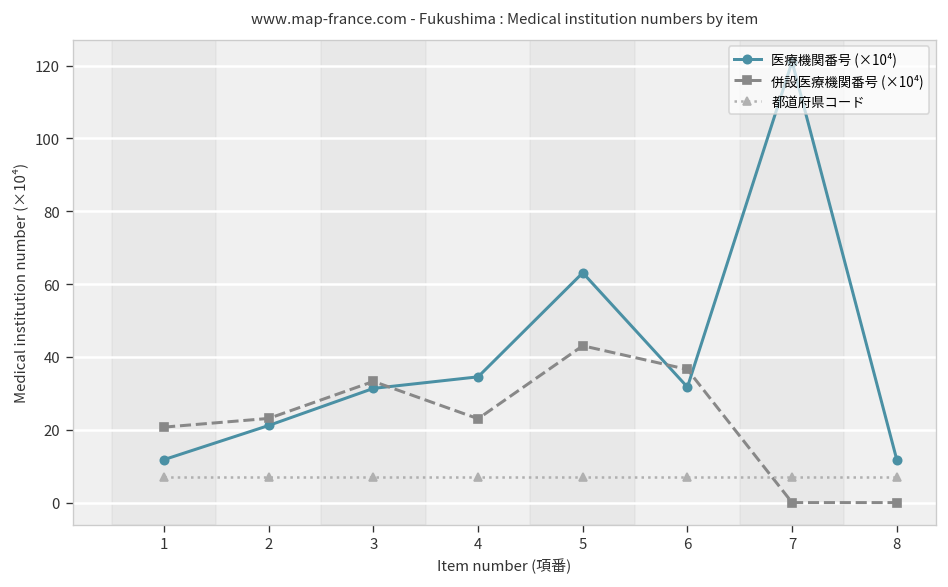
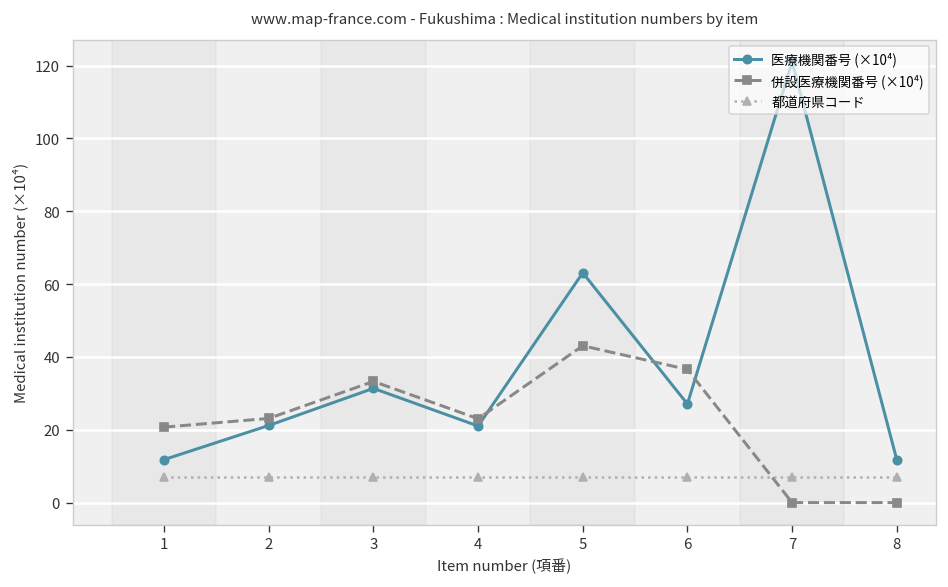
医療機関番号 (×10⁴), 4: 35 -> 21
医療機関番号 (×10⁴), 6: 32 -> 27
